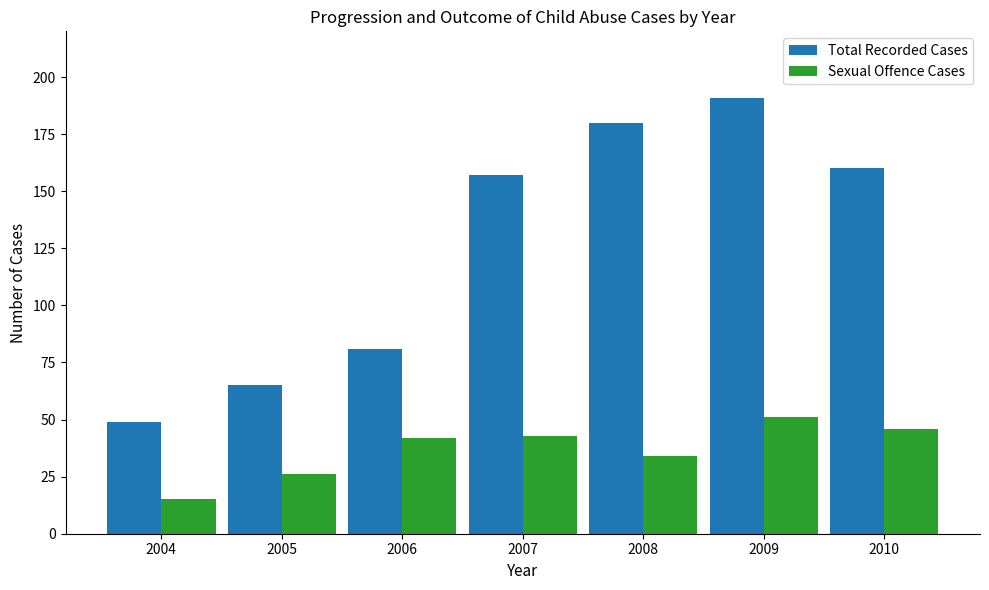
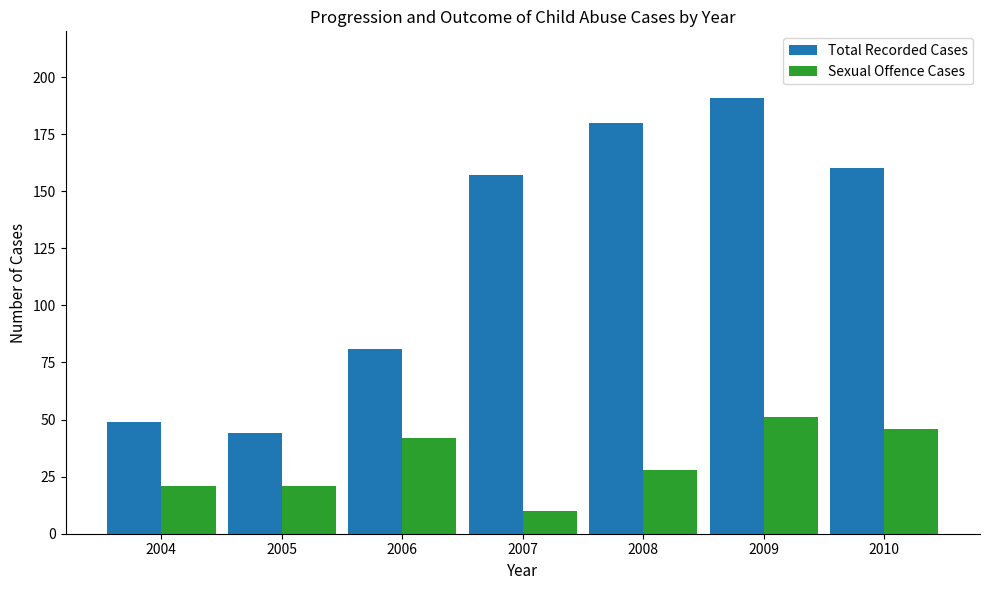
Sexual Offence Cases, 2004: 15 -> 21
Total Recorded Cases, 2005: 65 -> 44
Sexual Offence Cases, 2005: 26 -> 21
Sexual Offence Cases, 2007: 43 -> 10
Sexual Offence Cases, 2008: 34 -> 28
